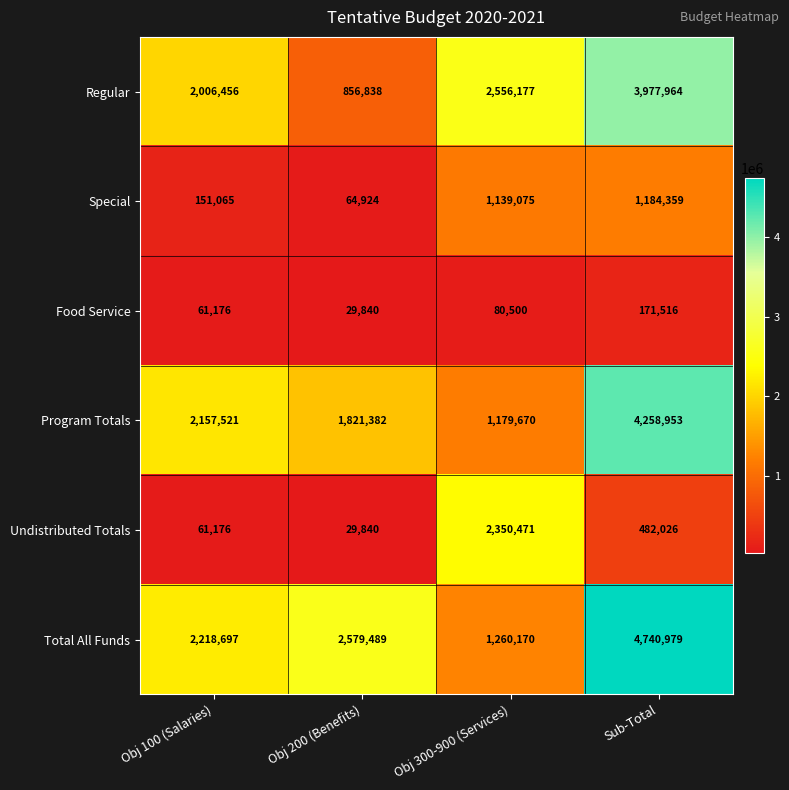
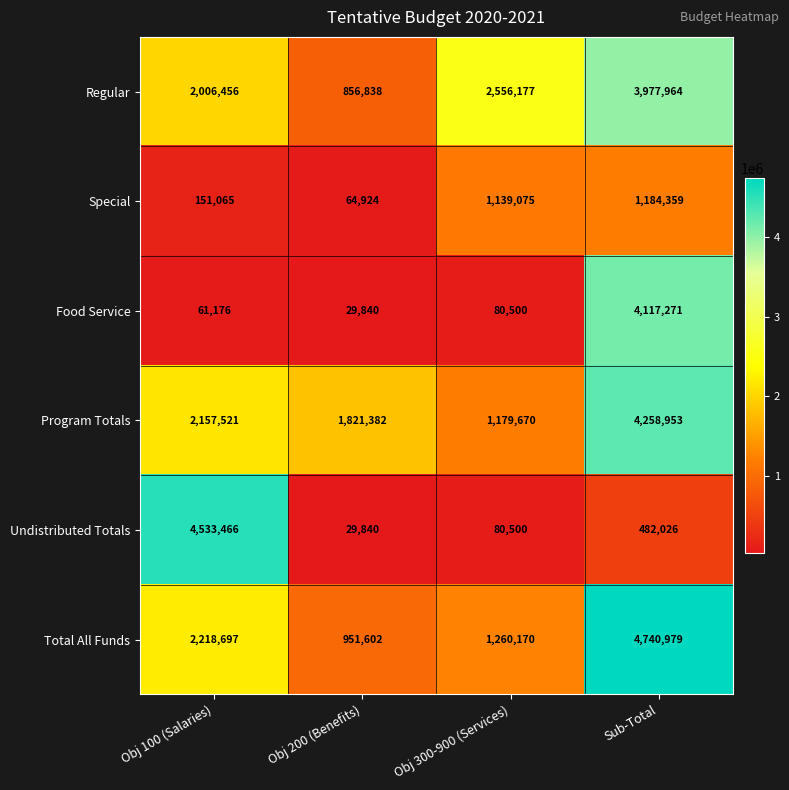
Food Service, Sub-Total: 171,516 -> 4,117,271
Undistributed Totals, Obj 100 (Salaries): 61,176 -> 4,533,466
Undistributed Totals, Obj 300-900 (Services): 2,350,471 -> 80,500
Total All Funds, Obj 200 (Benefits): 2,579,489 -> 951,602
